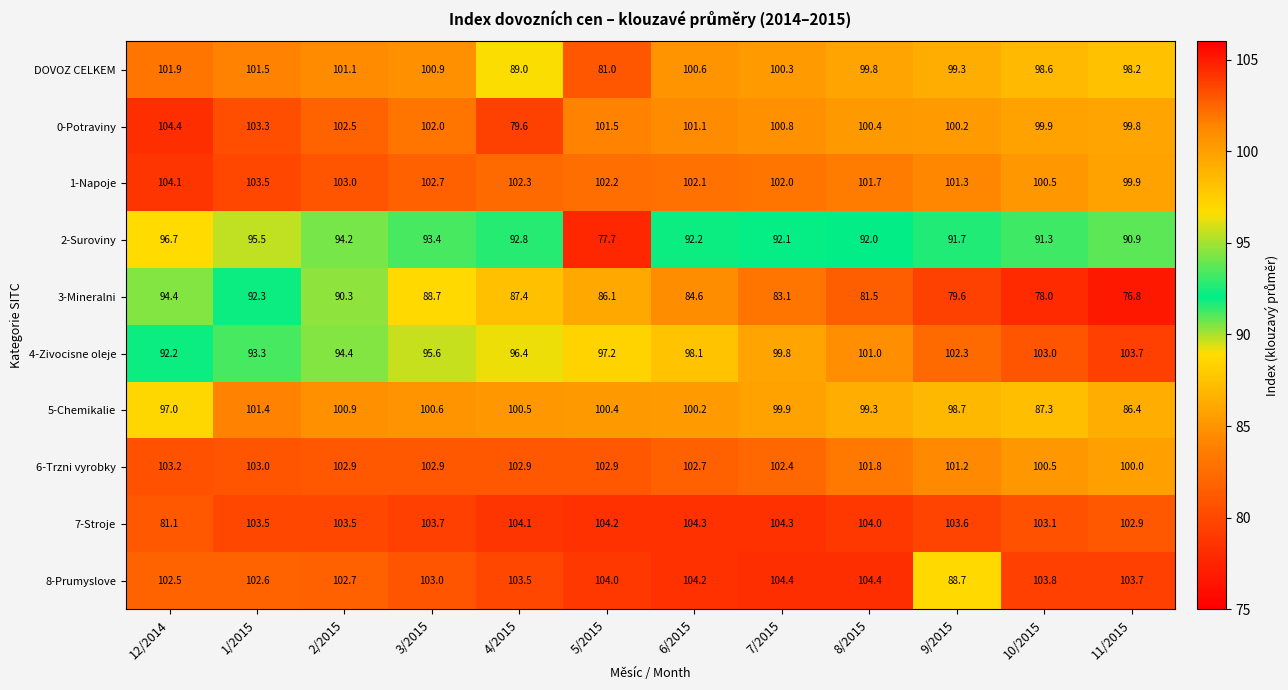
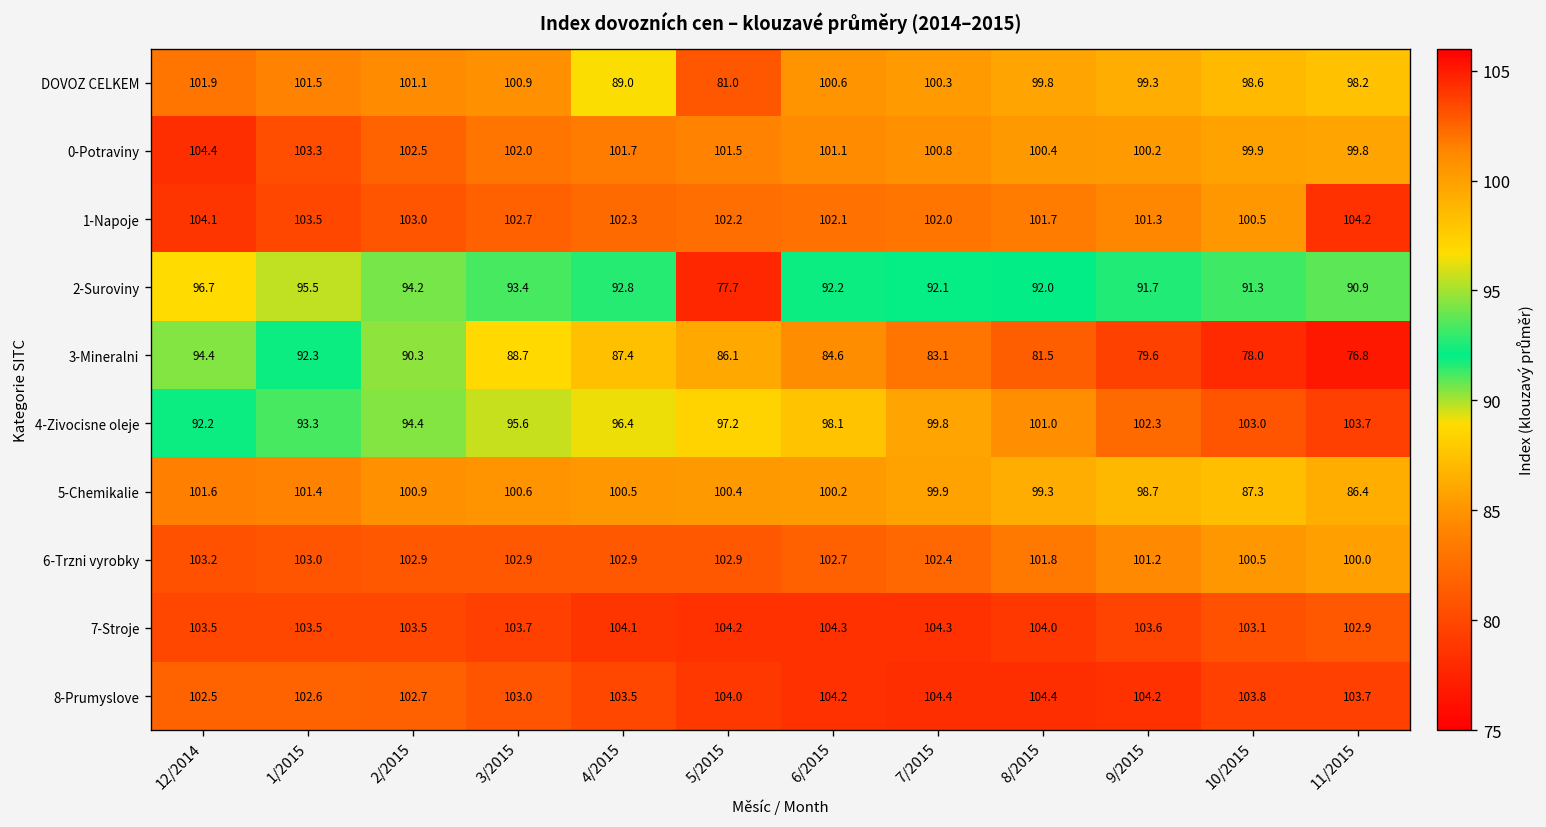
0-Potraviny, 4/2015: 79.6 -> 101.7
1-Napoje, 11/2015: 99.9 -> 104.2
5-Chemikalie, 12/2014: 97.0 -> 101.6
7-Stroje, 12/2014: 81.1 -> 103.5
8-Prumyslove, 9/2015: 88.7 -> 104.2
